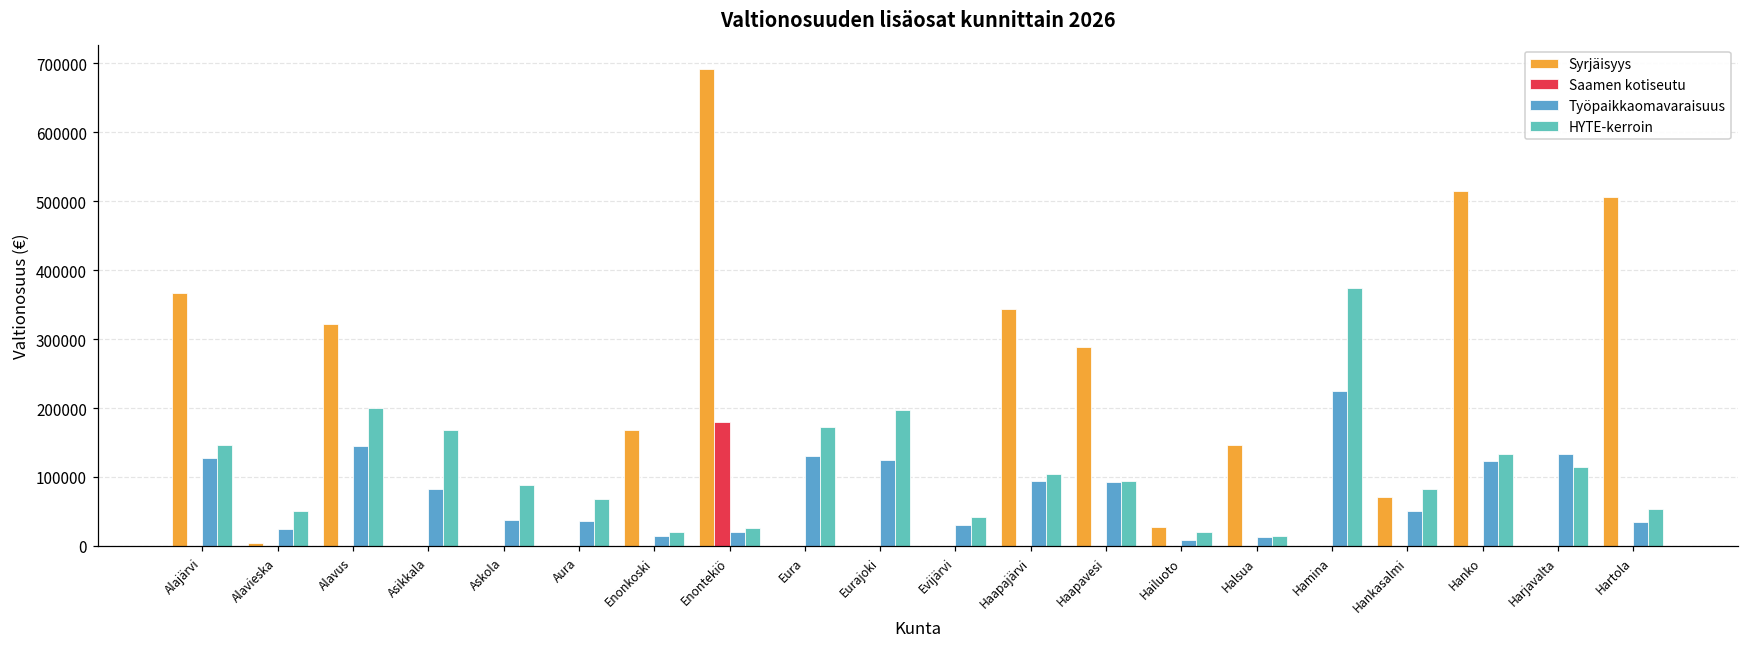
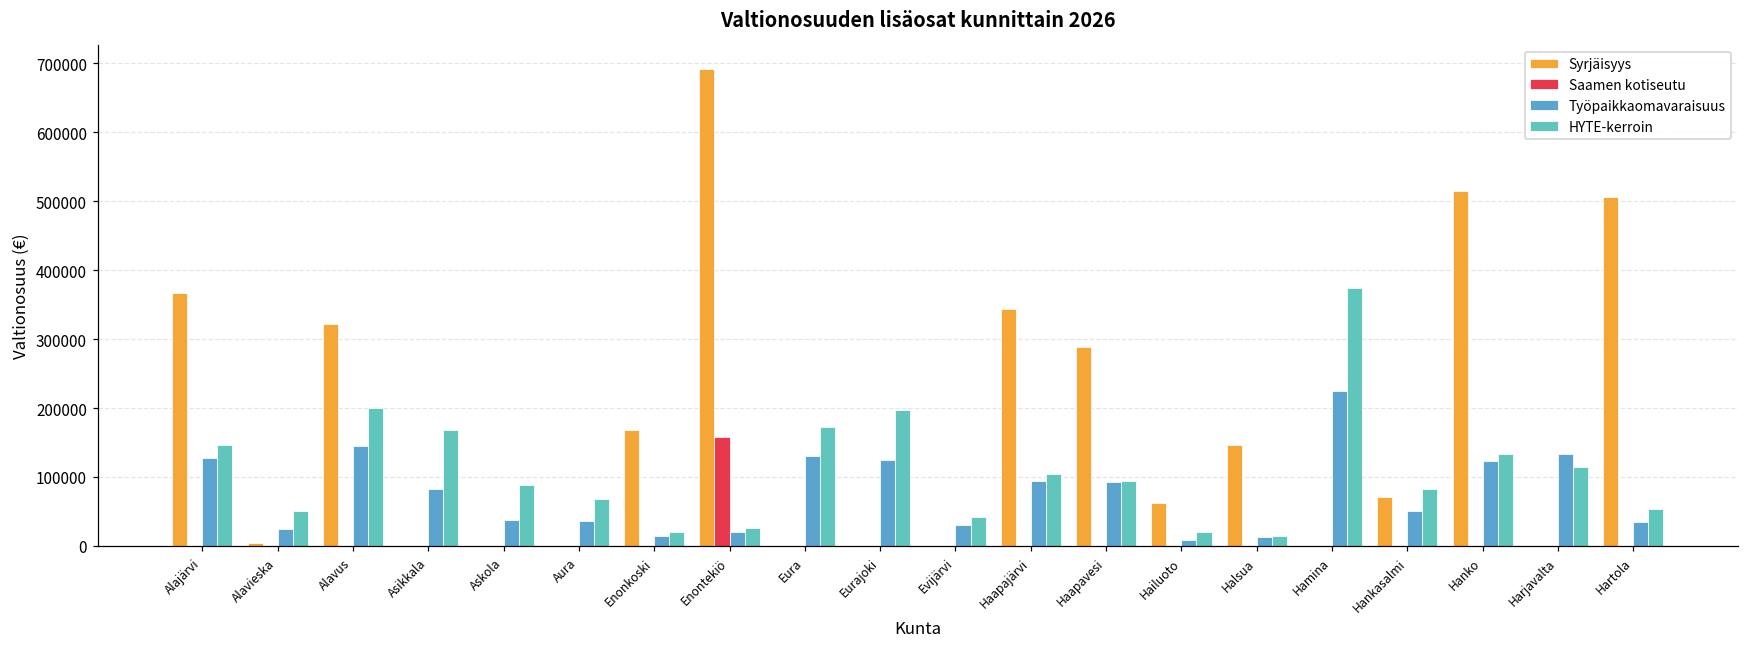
Saamen kotiseutu, Enontekiö: 180000 -> 160000
Syrjäisyys, Hailuoto: 30000 -> 60000
